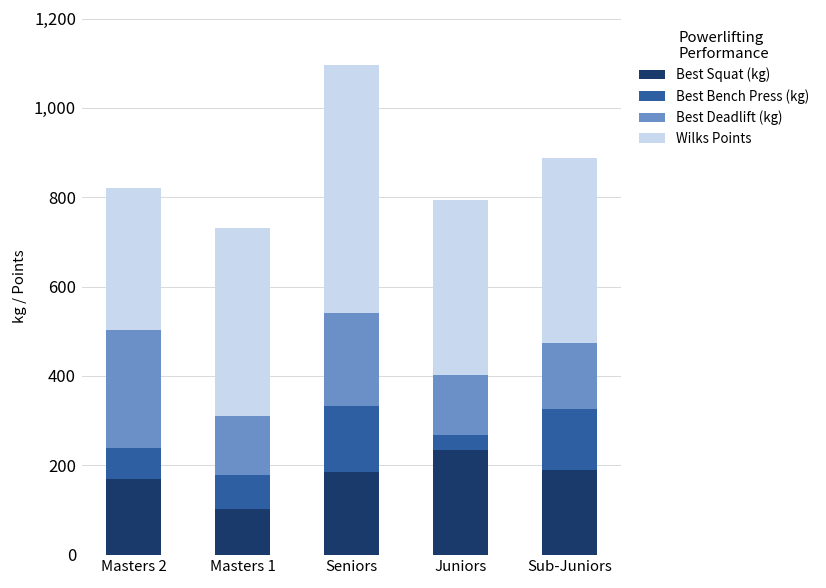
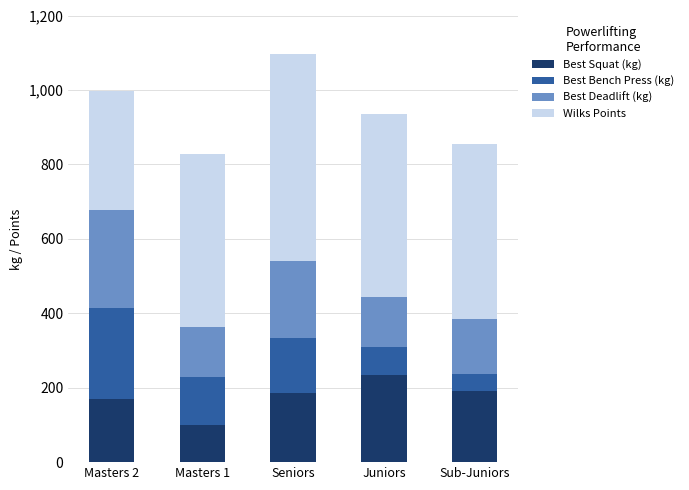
Best Bench Press (kg), Masters 2: 70 -> 240
Best Bench Press (kg), Masters 1: 80 -> 130
Wilks Points, Masters 1: 420 -> 460
Best Bench Press (kg), Juniors: 30 -> 80
Wilks Points, Juniors: 390 -> 490
Best Bench Press (kg), Sub-Juniors: 140 -> 50
Wilks Points, Sub-Juniors: 420 -> 470
